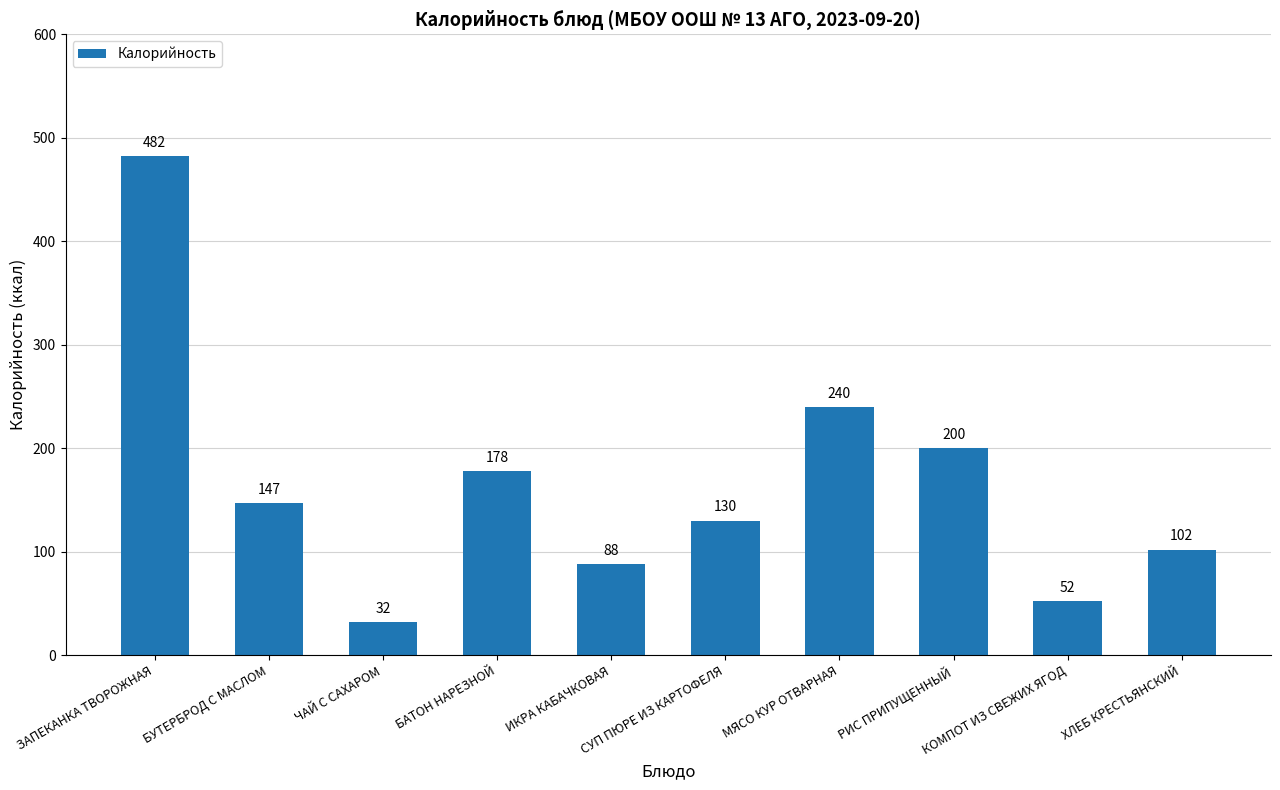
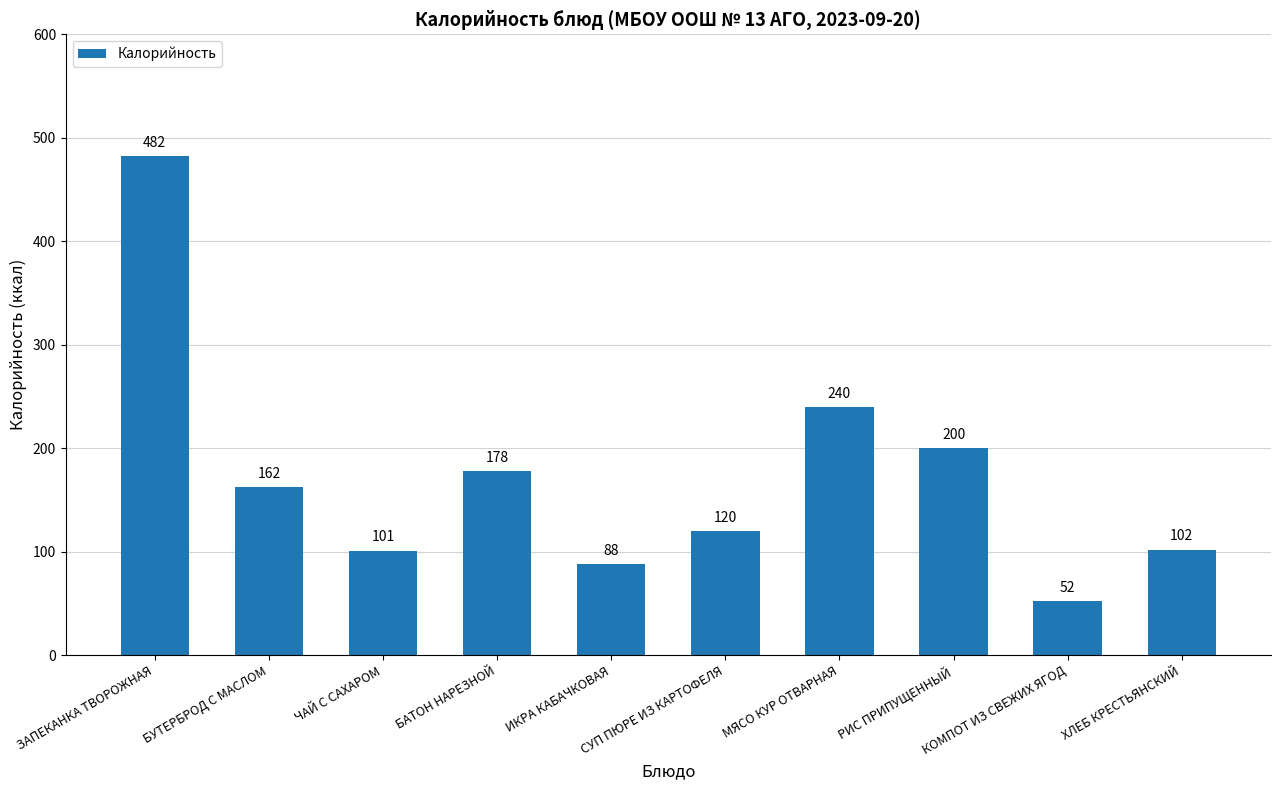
БУТЕРБРОД С МАСЛОМ: 147 -> 162
ЧАЙ С САХАРОМ: 32 -> 101
СУП ПЮРЕ ИЗ КАРТОФЕЛЯ: 130 -> 120
